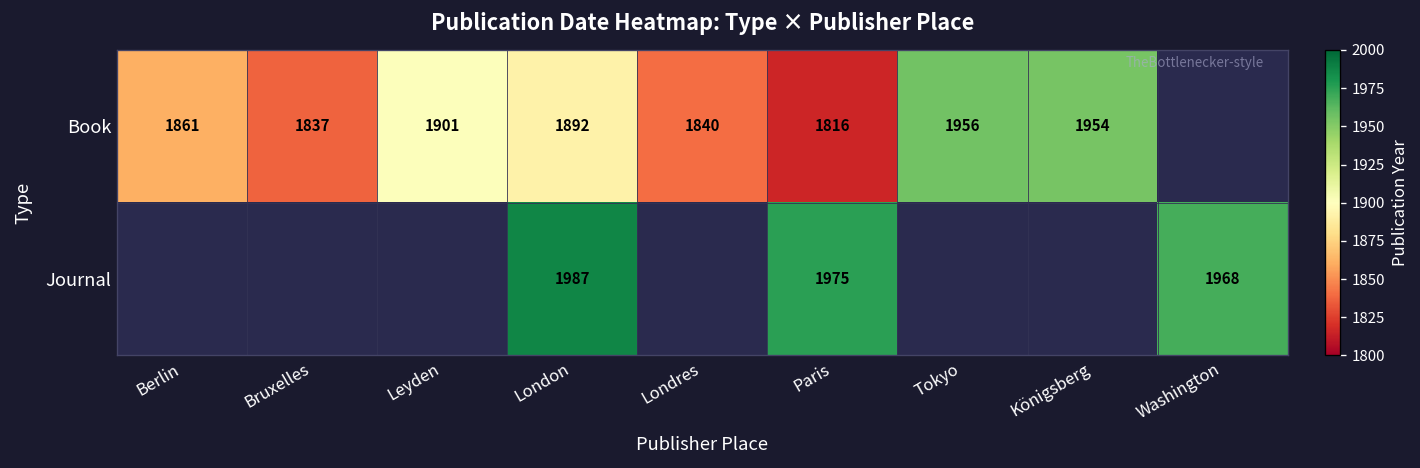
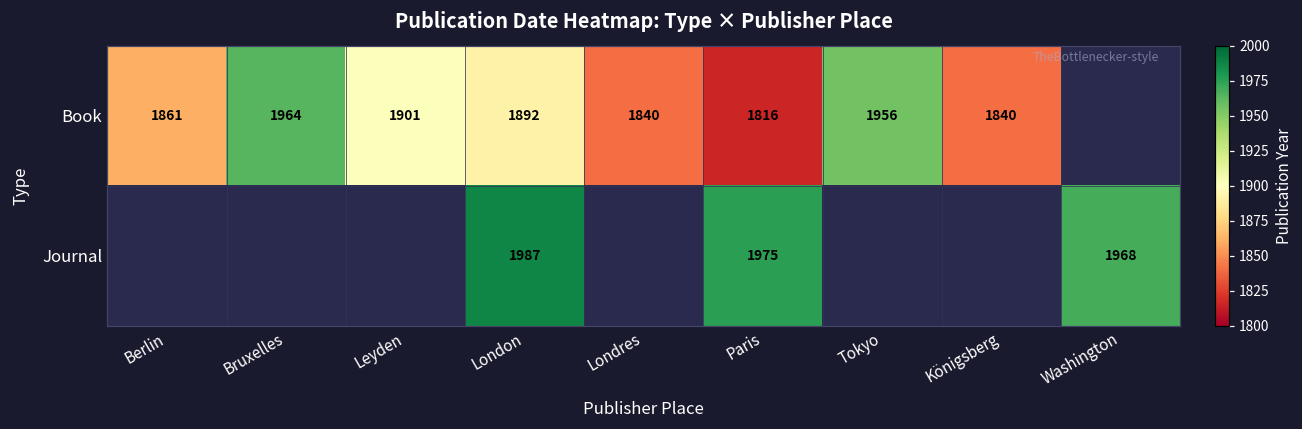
Book, Bruxelles: 1837 -> 1964
Book, Königsberg: 1954 -> 1840
